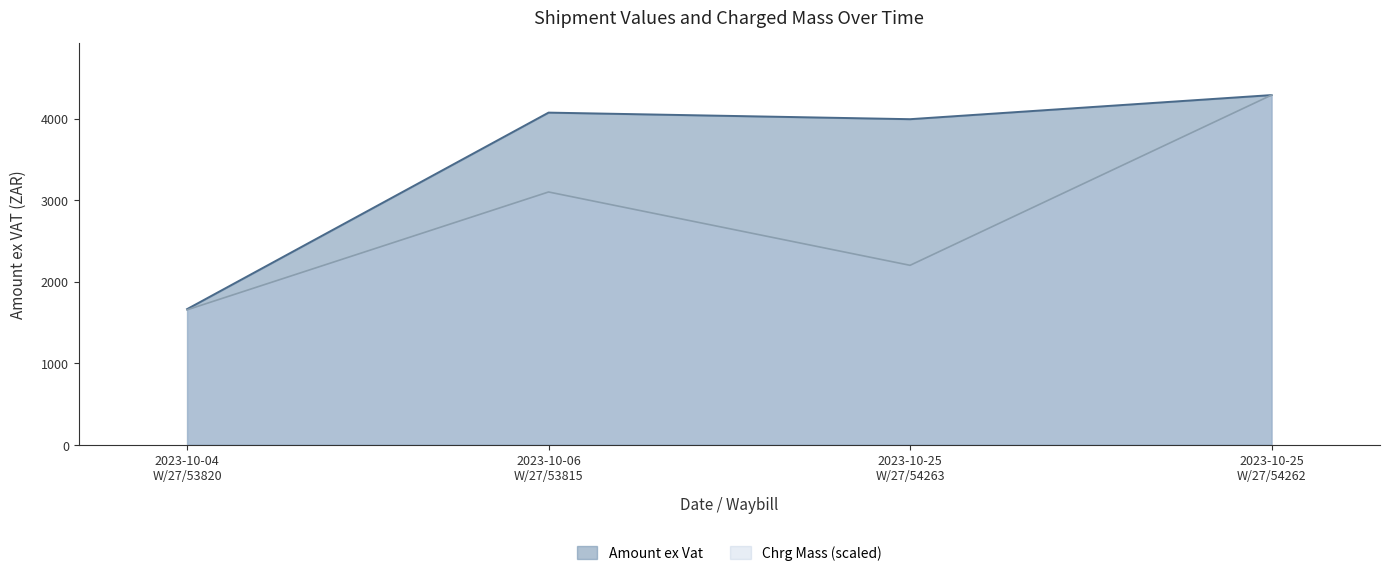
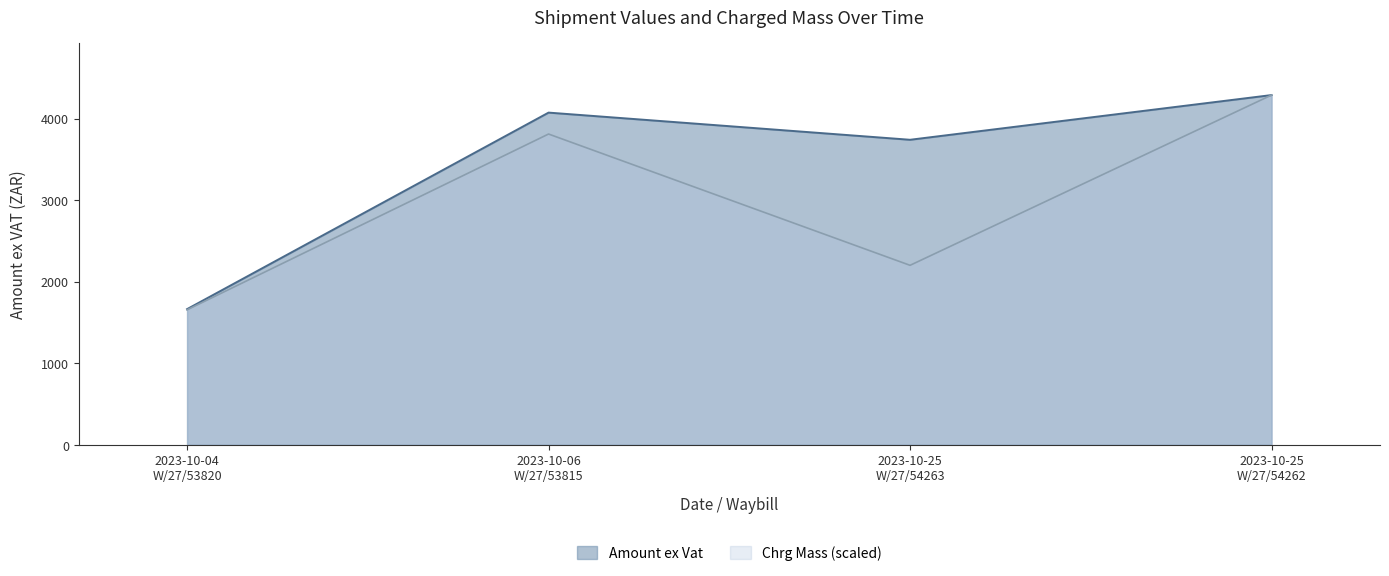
Chrg Mass (scaled), 2023-10-06 W/27/53815: 3100 -> 3800
Amount ex Vat, 2023-10-25 W/27/54263: 4000 -> 3700
